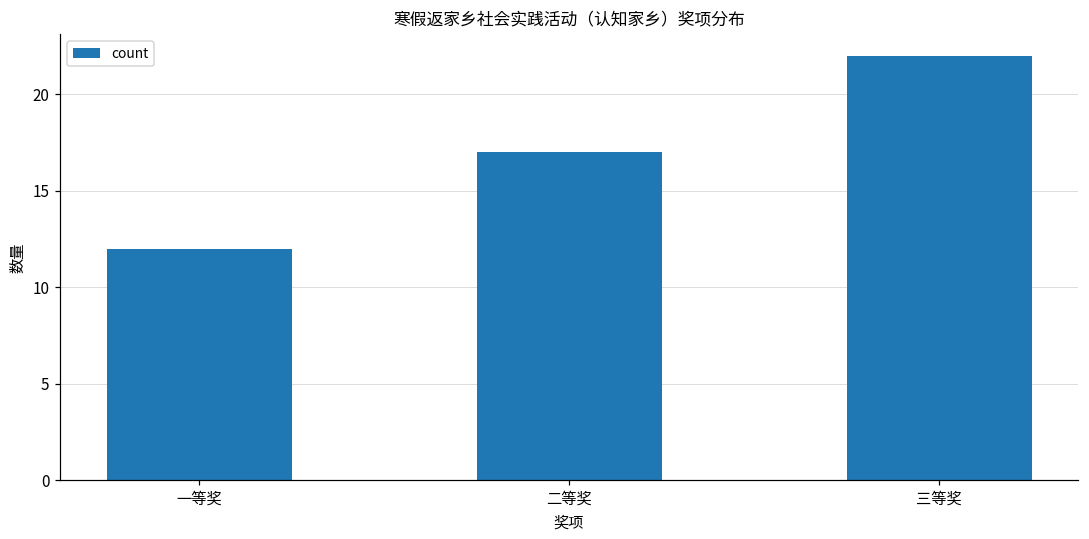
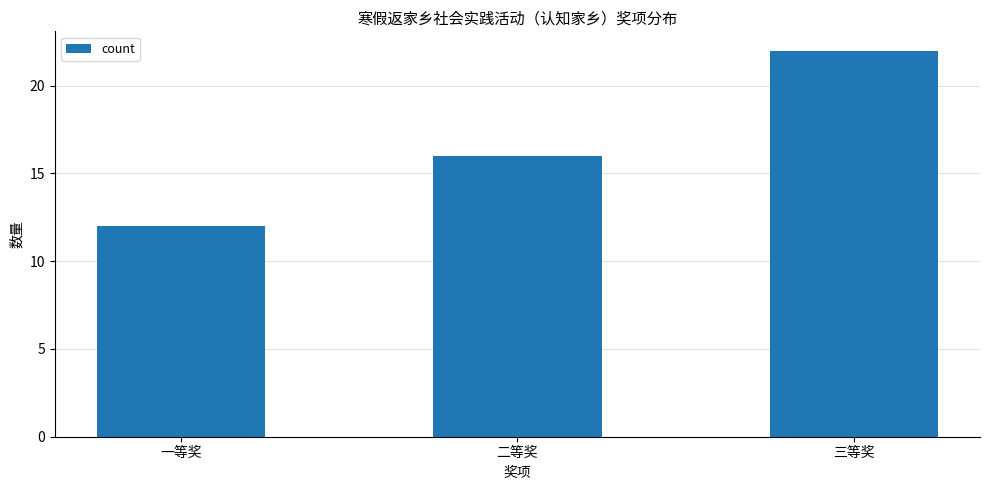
二等奖: 17 -> 16
